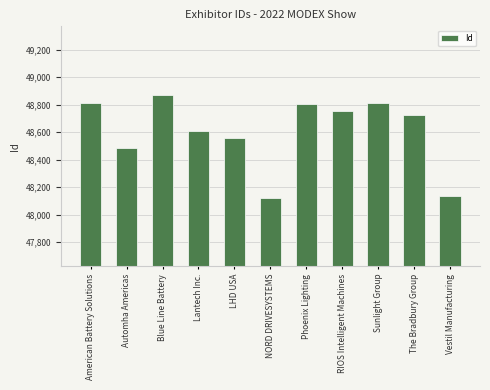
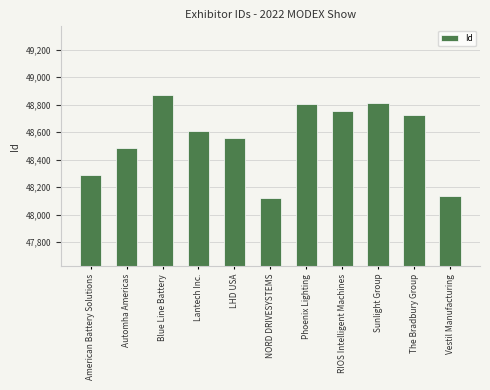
American Battery Solutions: 48,810 -> 48,290
